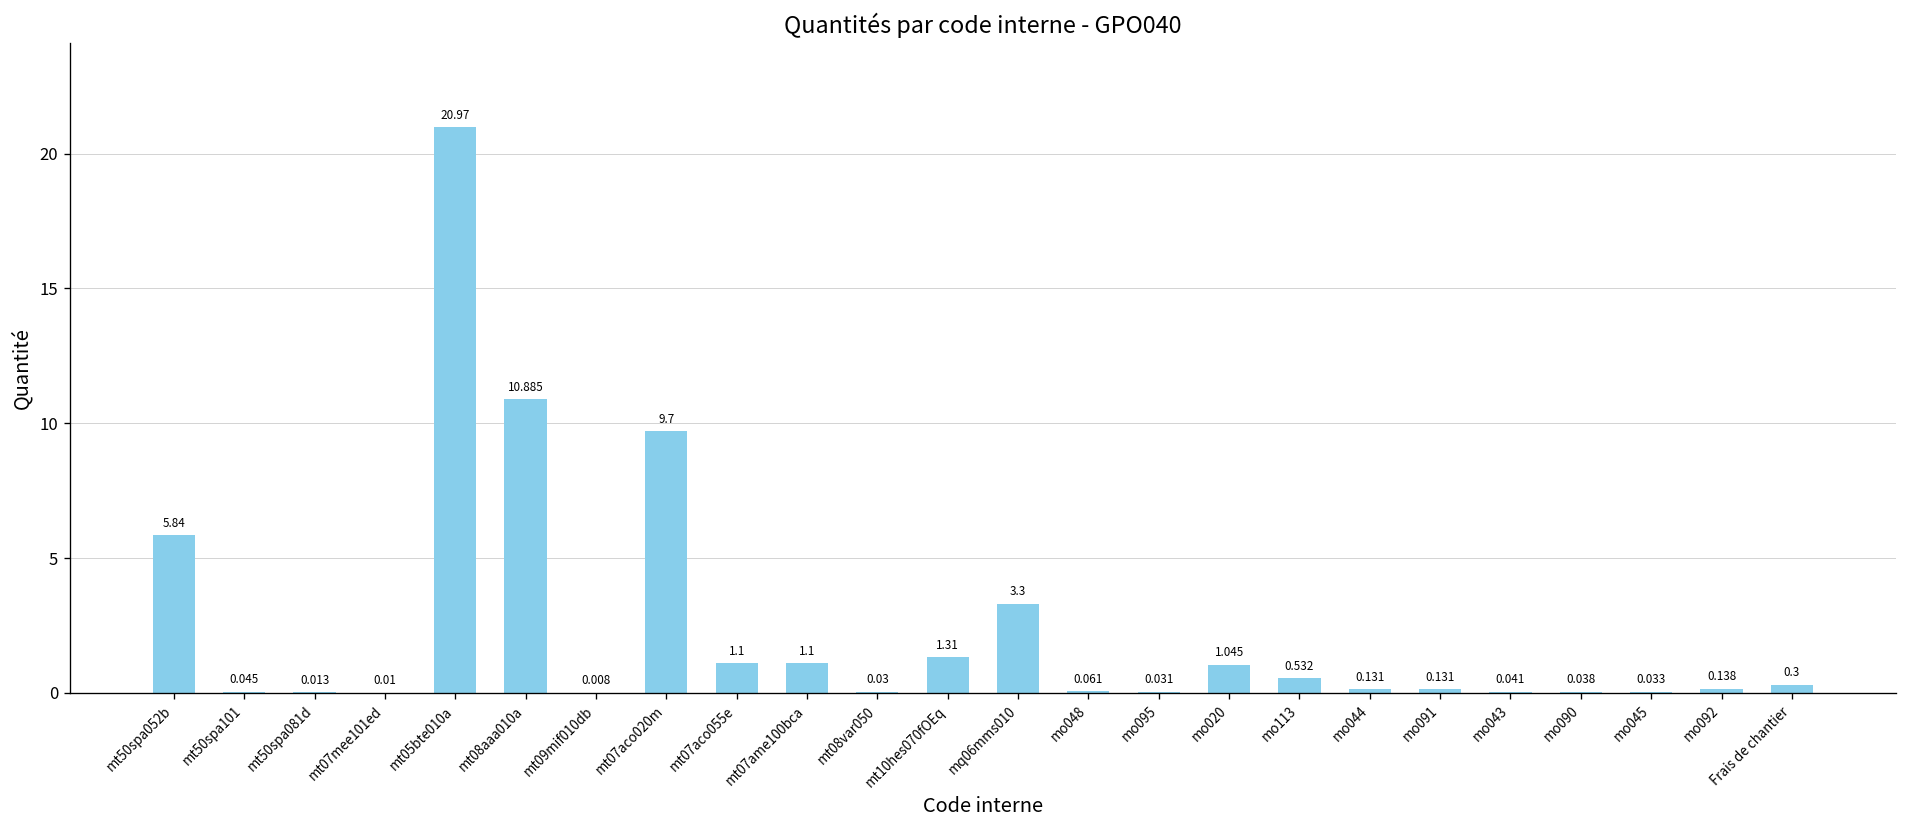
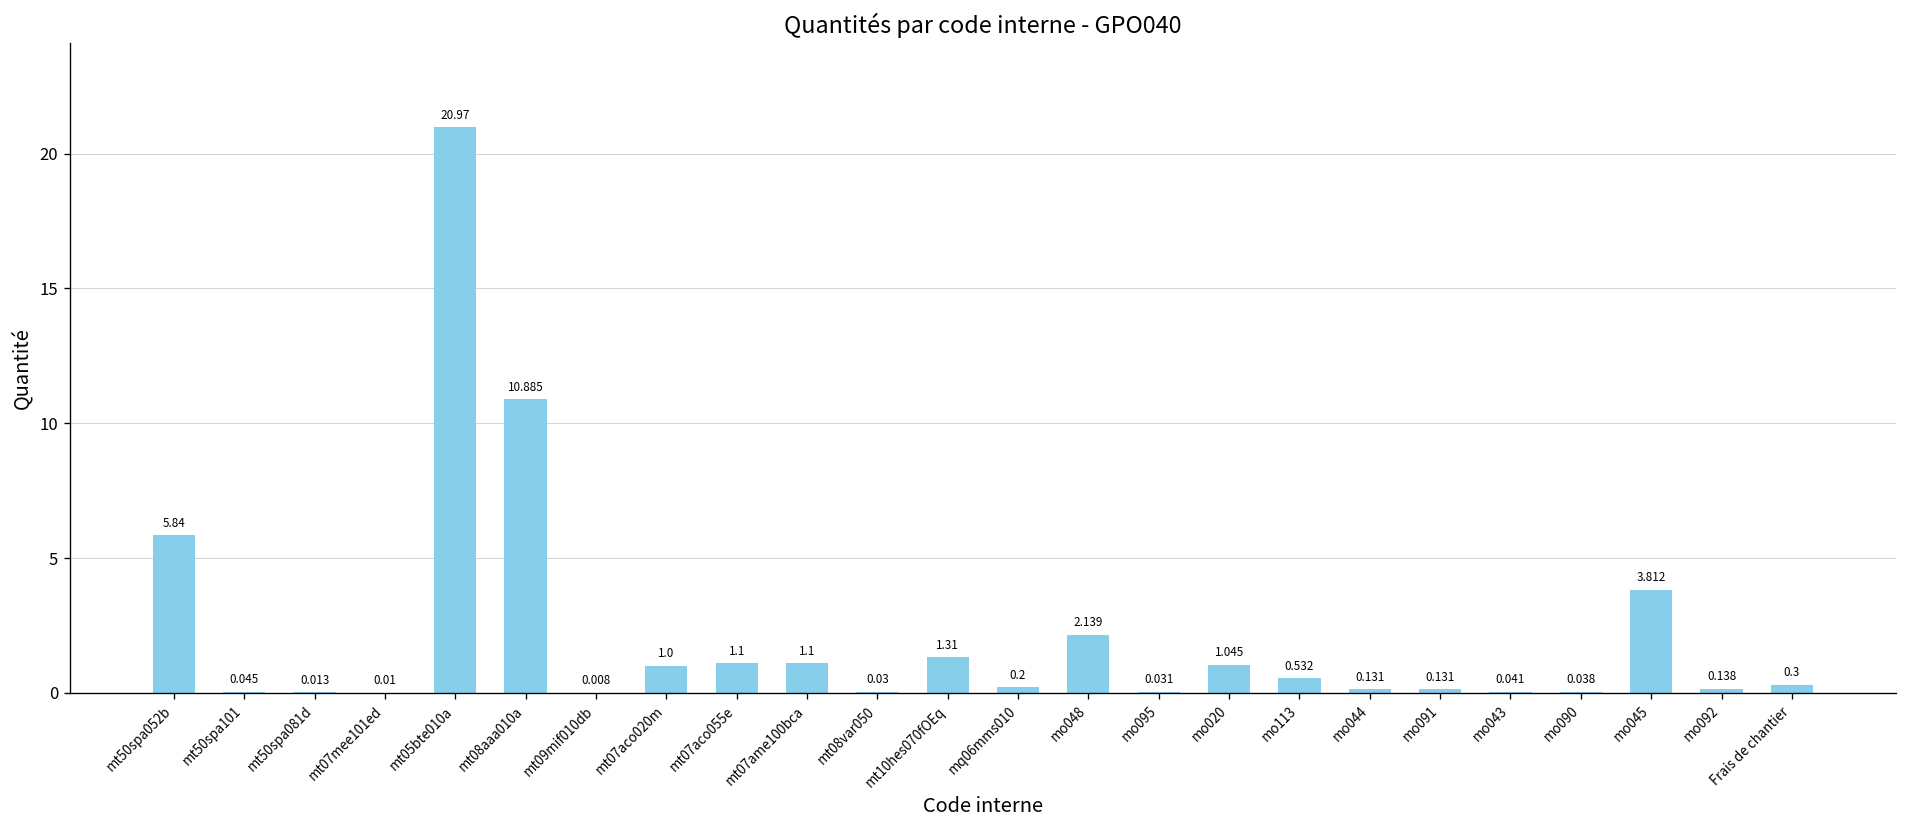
mt07aco020m: 9.7 -> 1.0
mq06mms010: 3.3 -> 0.2
mo048: 0.061 -> 2.139
mo045: 0.033 -> 3.812
